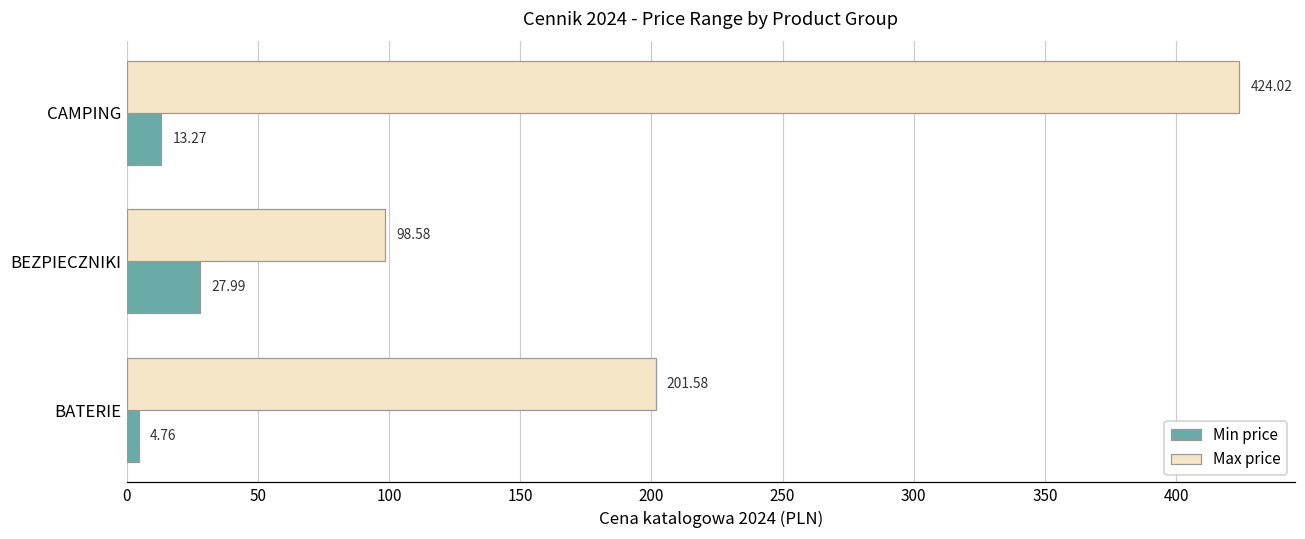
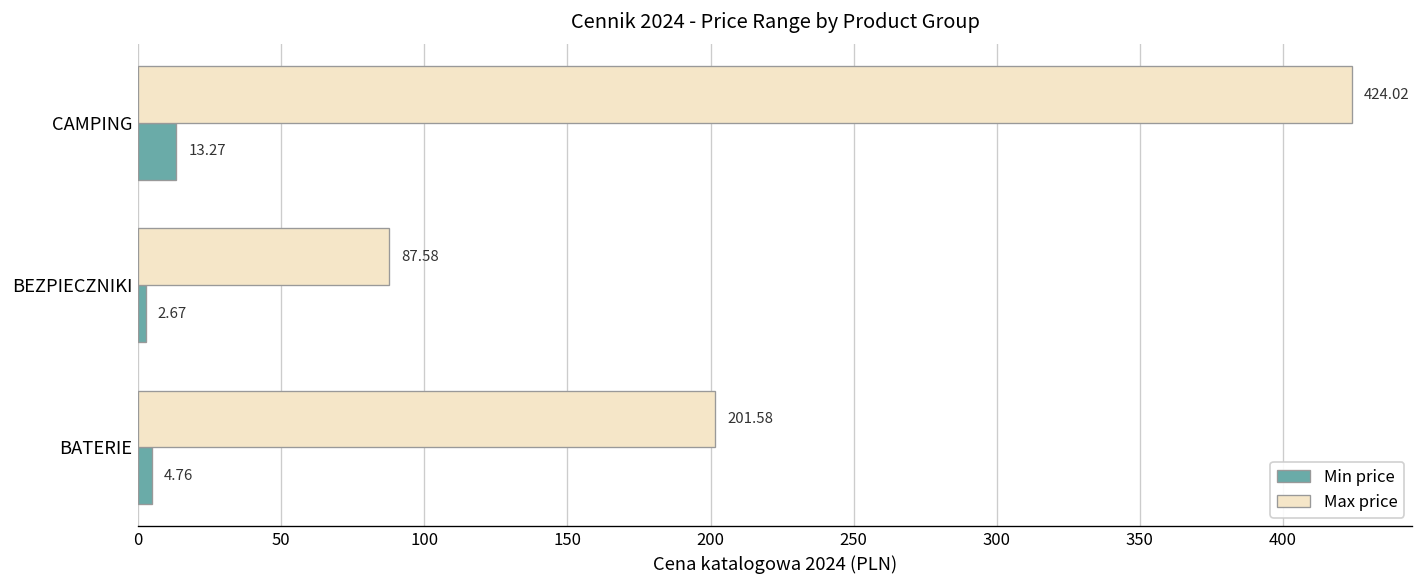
Max price, BEZPIECZNIKI: 98.58 -> 87.58
Min price, BEZPIECZNIKI: 27.99 -> 2.67
